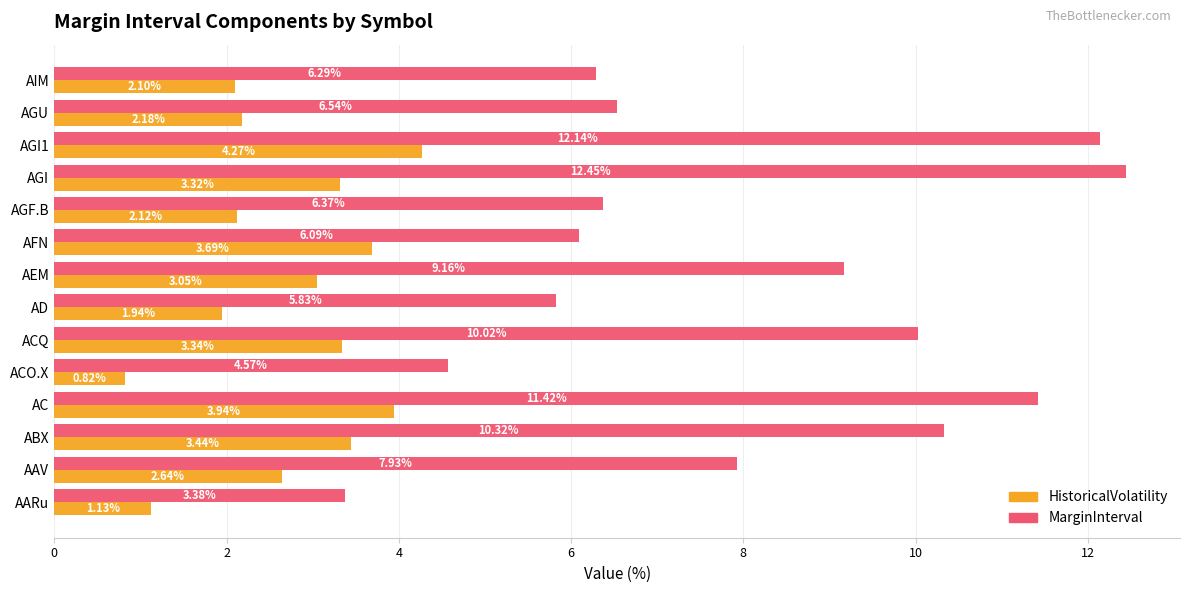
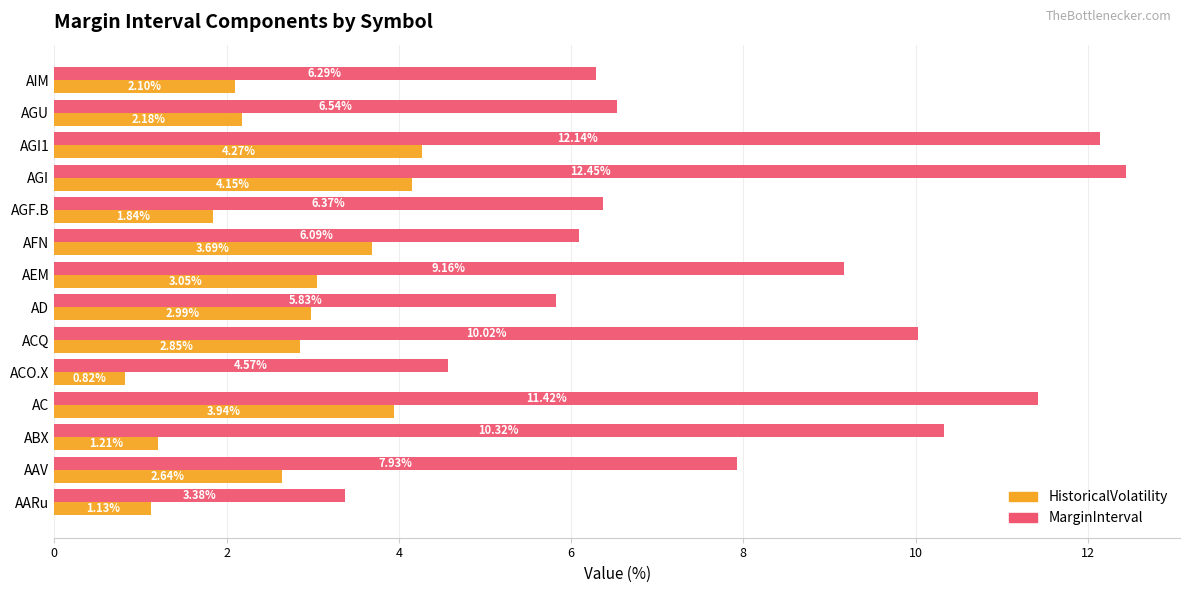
HistoricalVolatility, AGI: 3.32% -> 4.15%
HistoricalVolatility, AGF.B: 2.12% -> 1.84%
HistoricalVolatility, AD: 1.94% -> 2.99%
HistoricalVolatility, ACQ: 3.34% -> 2.85%
HistoricalVolatility, ABX: 3.44% -> 1.21%
